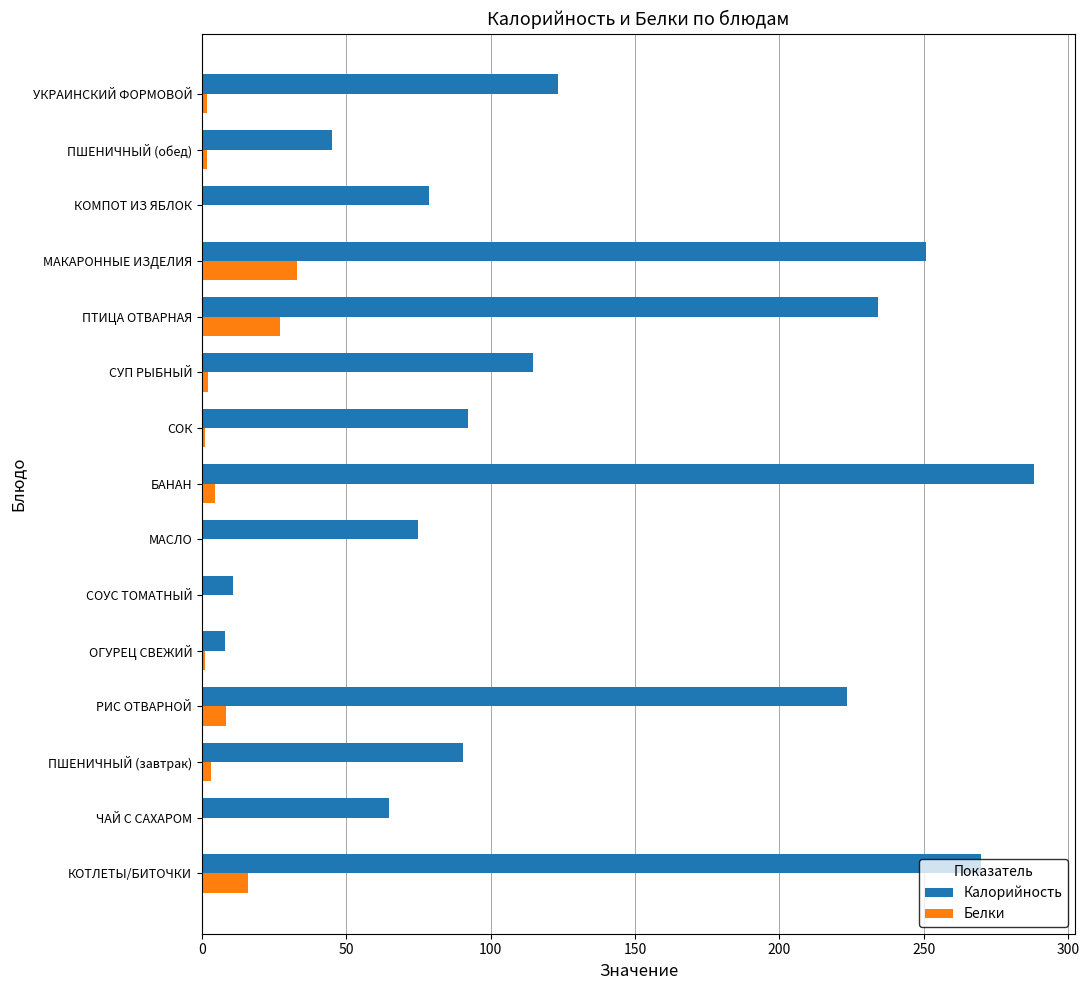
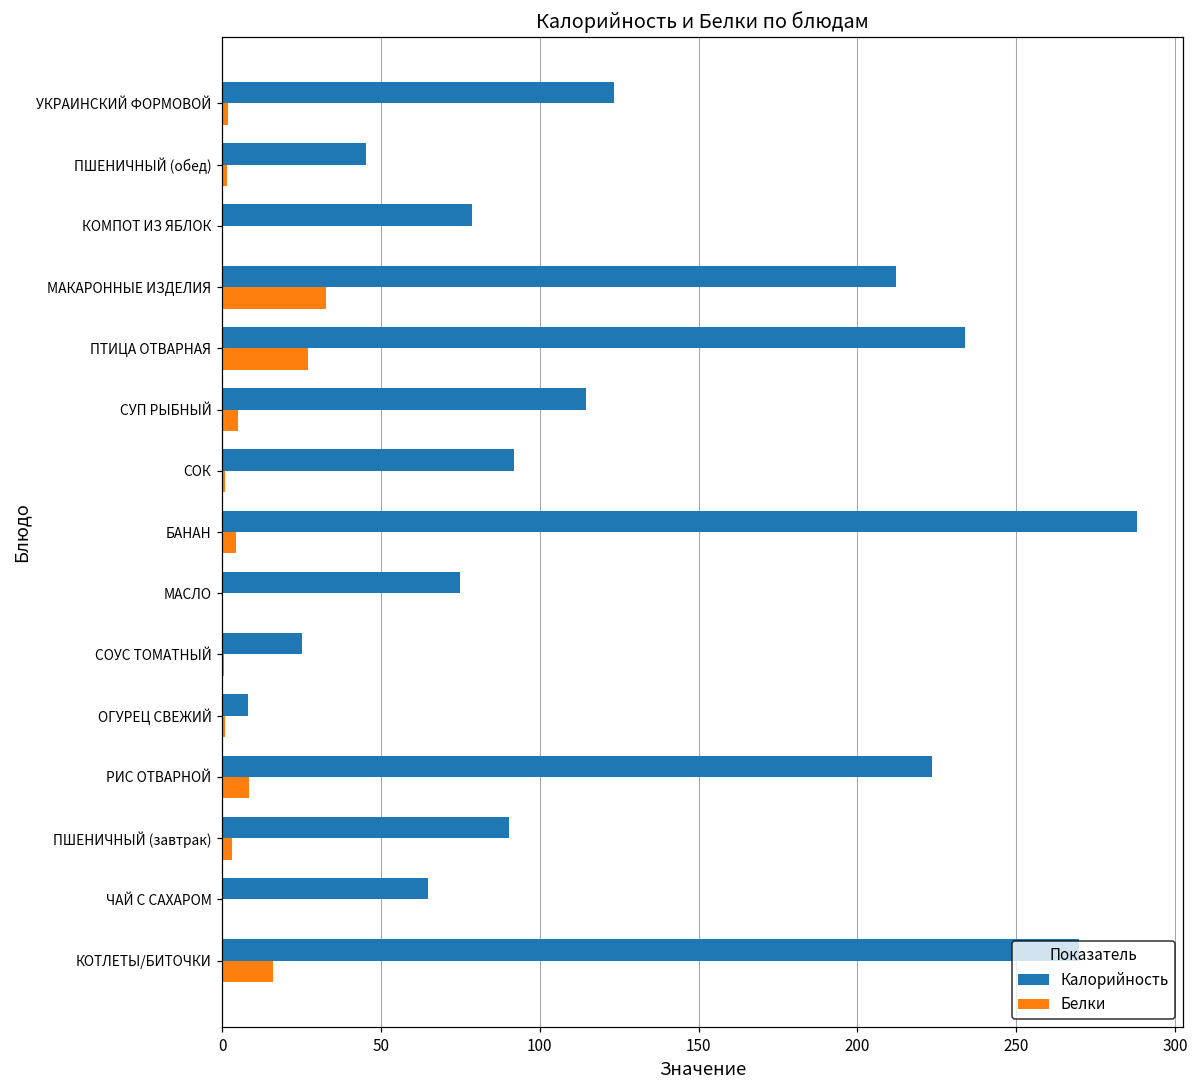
Калорийность, МАКАРОННЫЕ ИЗДЕЛИЯ: 251 -> 212
Белки, СУП РЫБНЫЙ: 2 -> 5
Калорийность, СОУС ТОМАТНЫЙ: 11 -> 25
